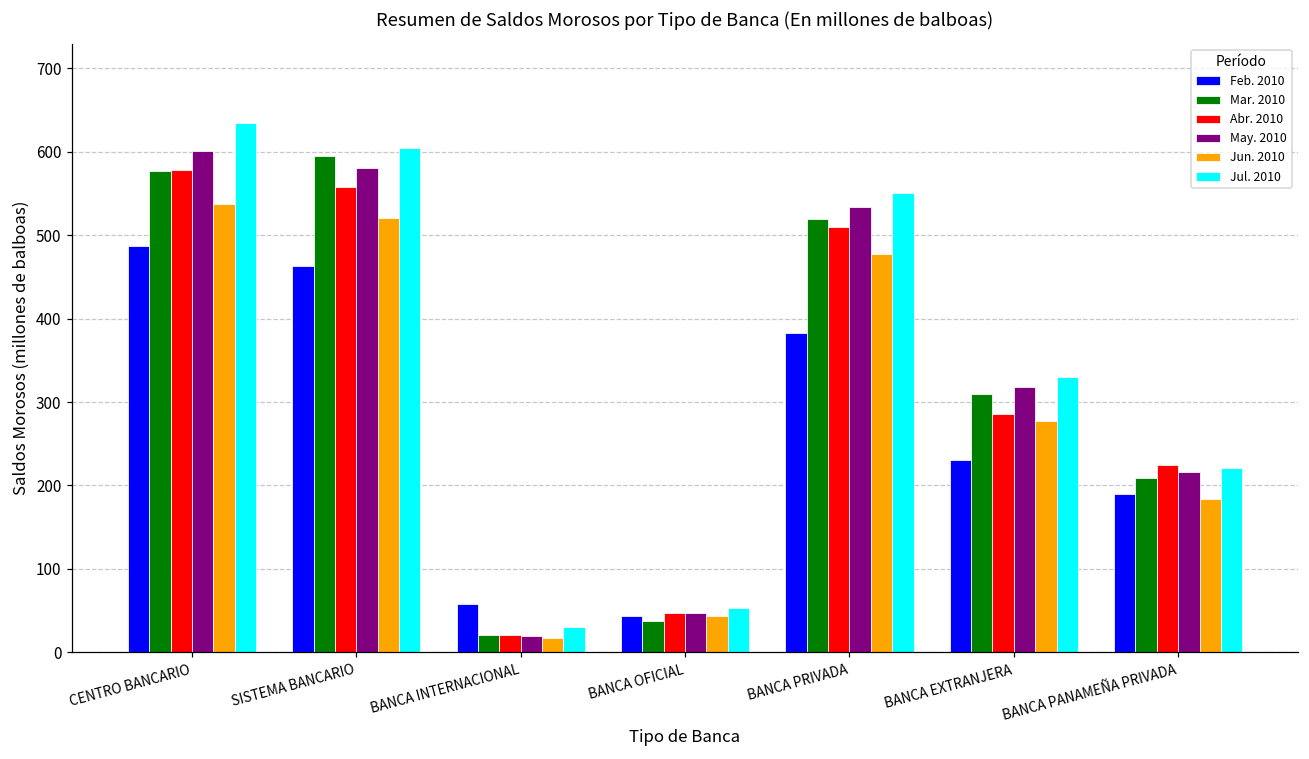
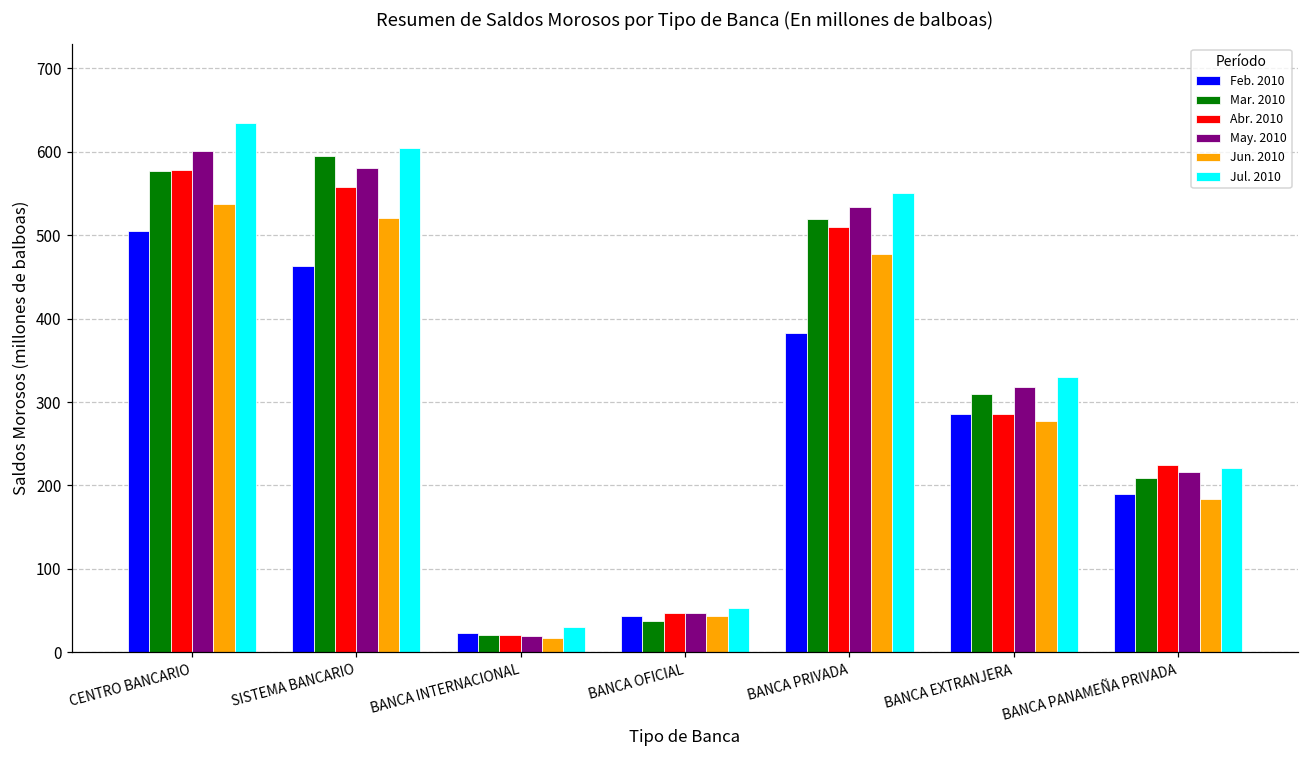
Feb. 2010, CENTRO BANCARIO: 490 -> 500
Feb. 2010, BANCA INTERNACIONAL: 60 -> 20
Feb. 2010, BANCA EXTRANJERA: 230 -> 290
